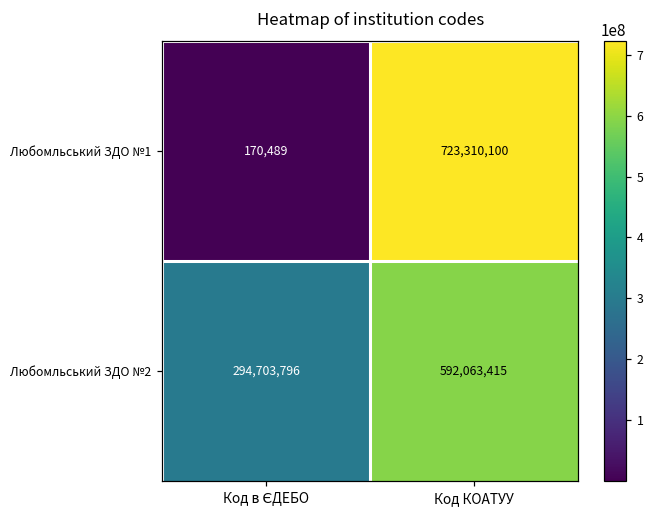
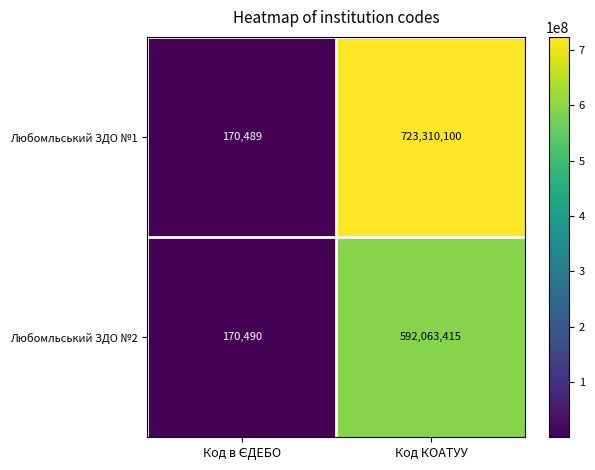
Любомльський ЗДО №2, Код в ЄДЕБО: 294,703,796 -> 170,490
